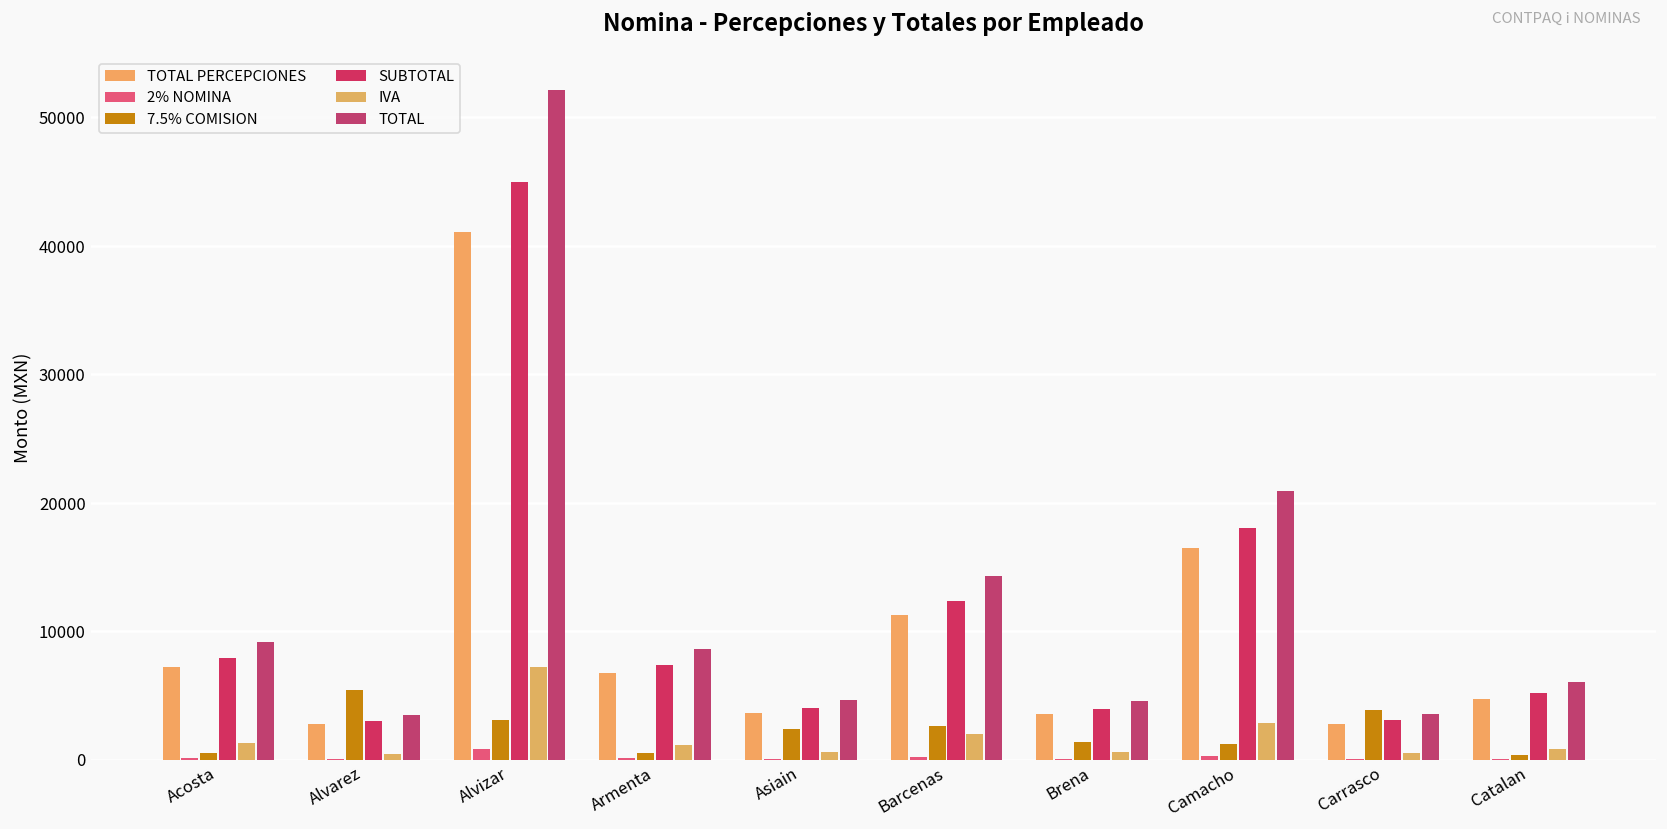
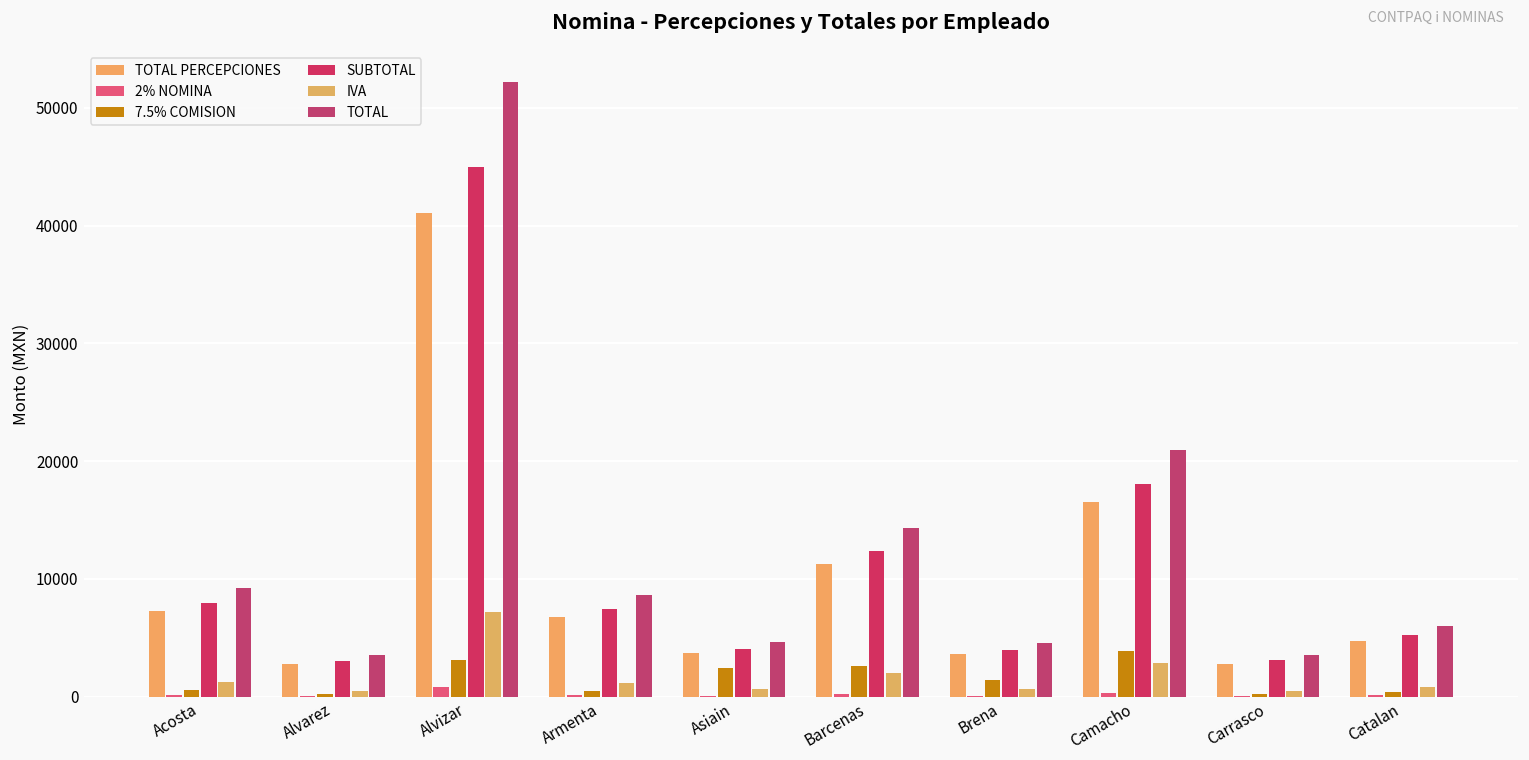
7.5% COMISION, Alvarez: 5400 -> 200
7.5% COMISION, Camacho: 1200 -> 3900
7.5% COMISION, Carrasco: 3900 -> 200
